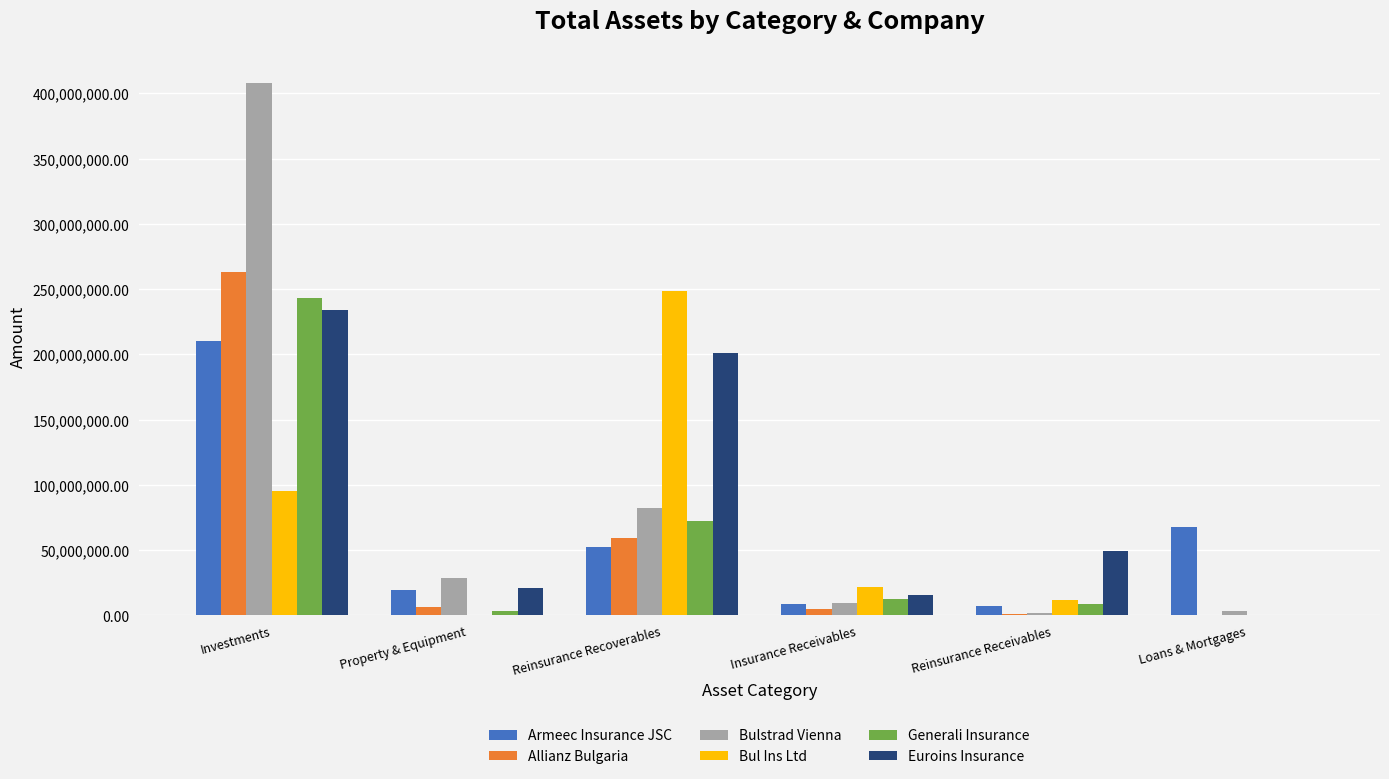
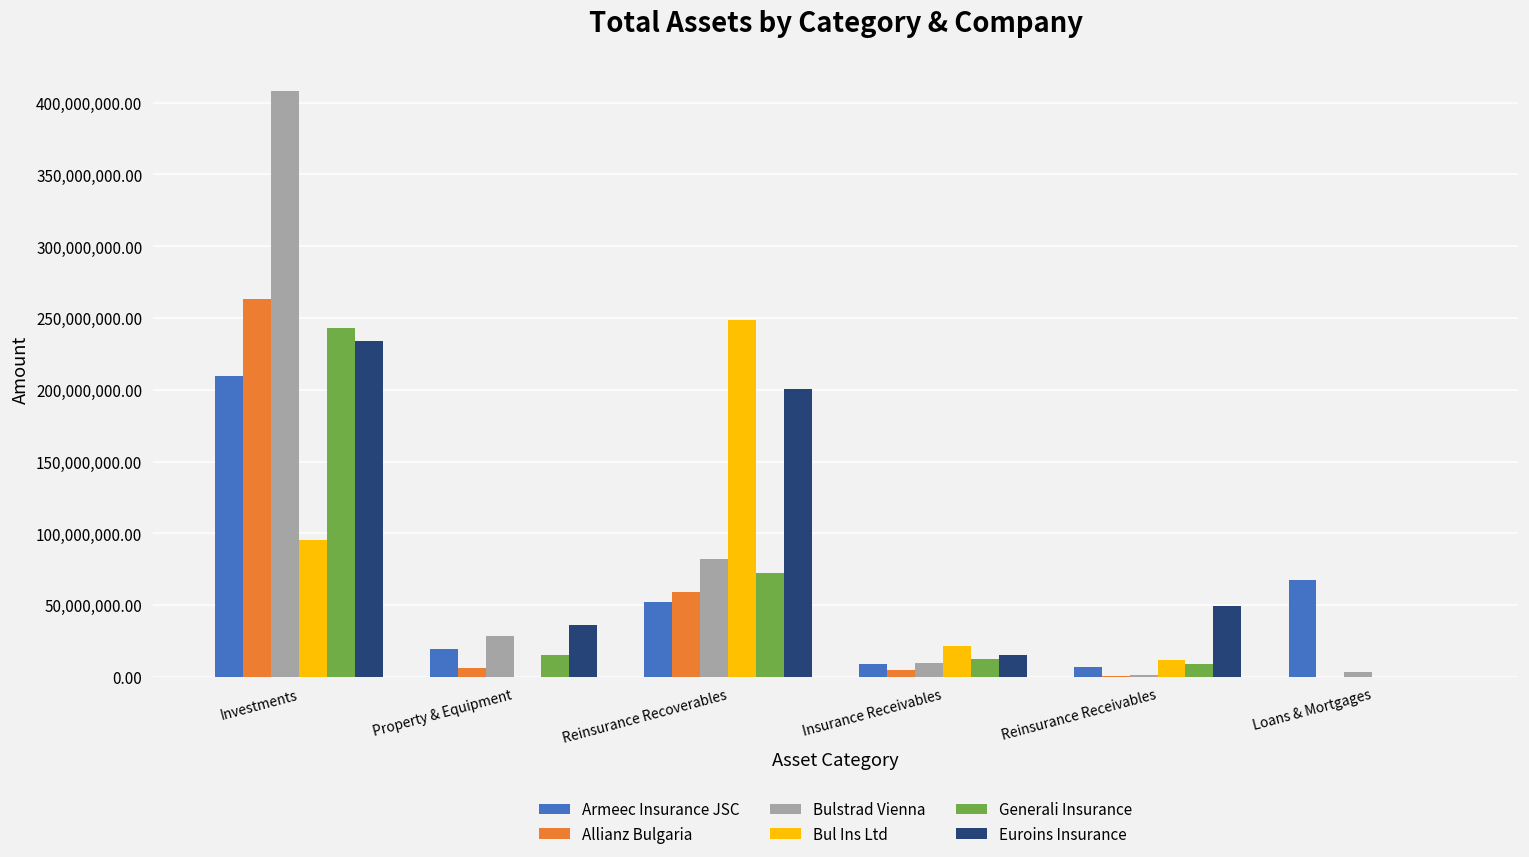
Generali Insurance, Property & Equipment: 3,000,000 -> 16,000,000
Euroins Insurance, Property & Equipment: 21,000,000 -> 36,000,000
